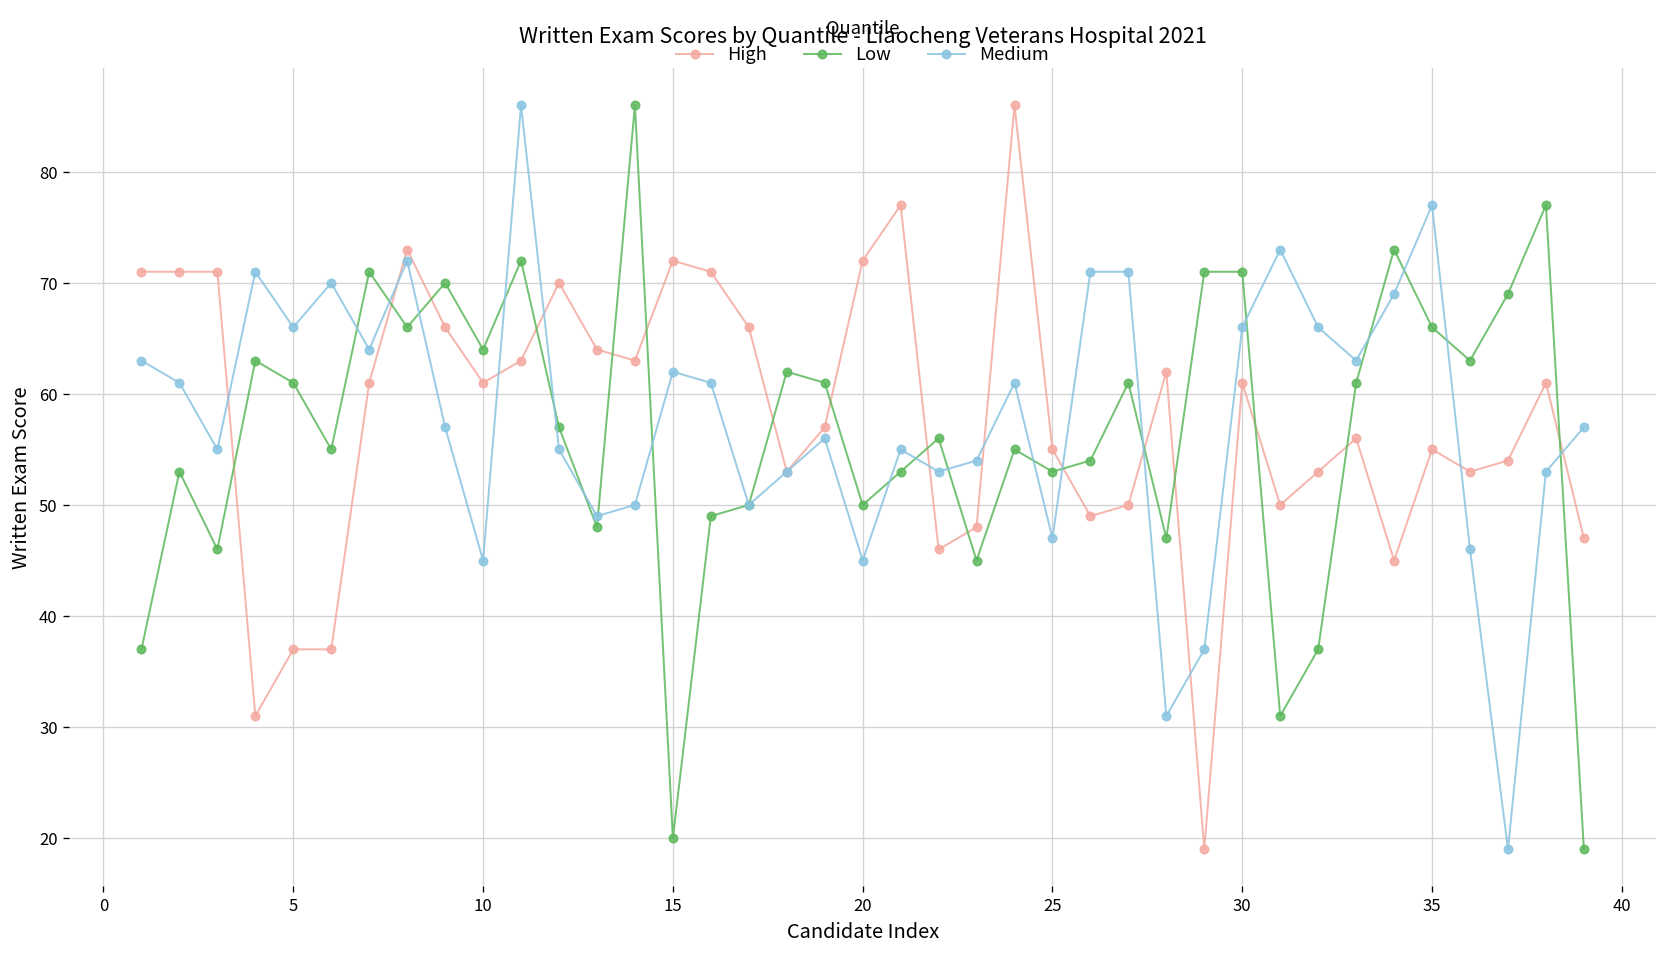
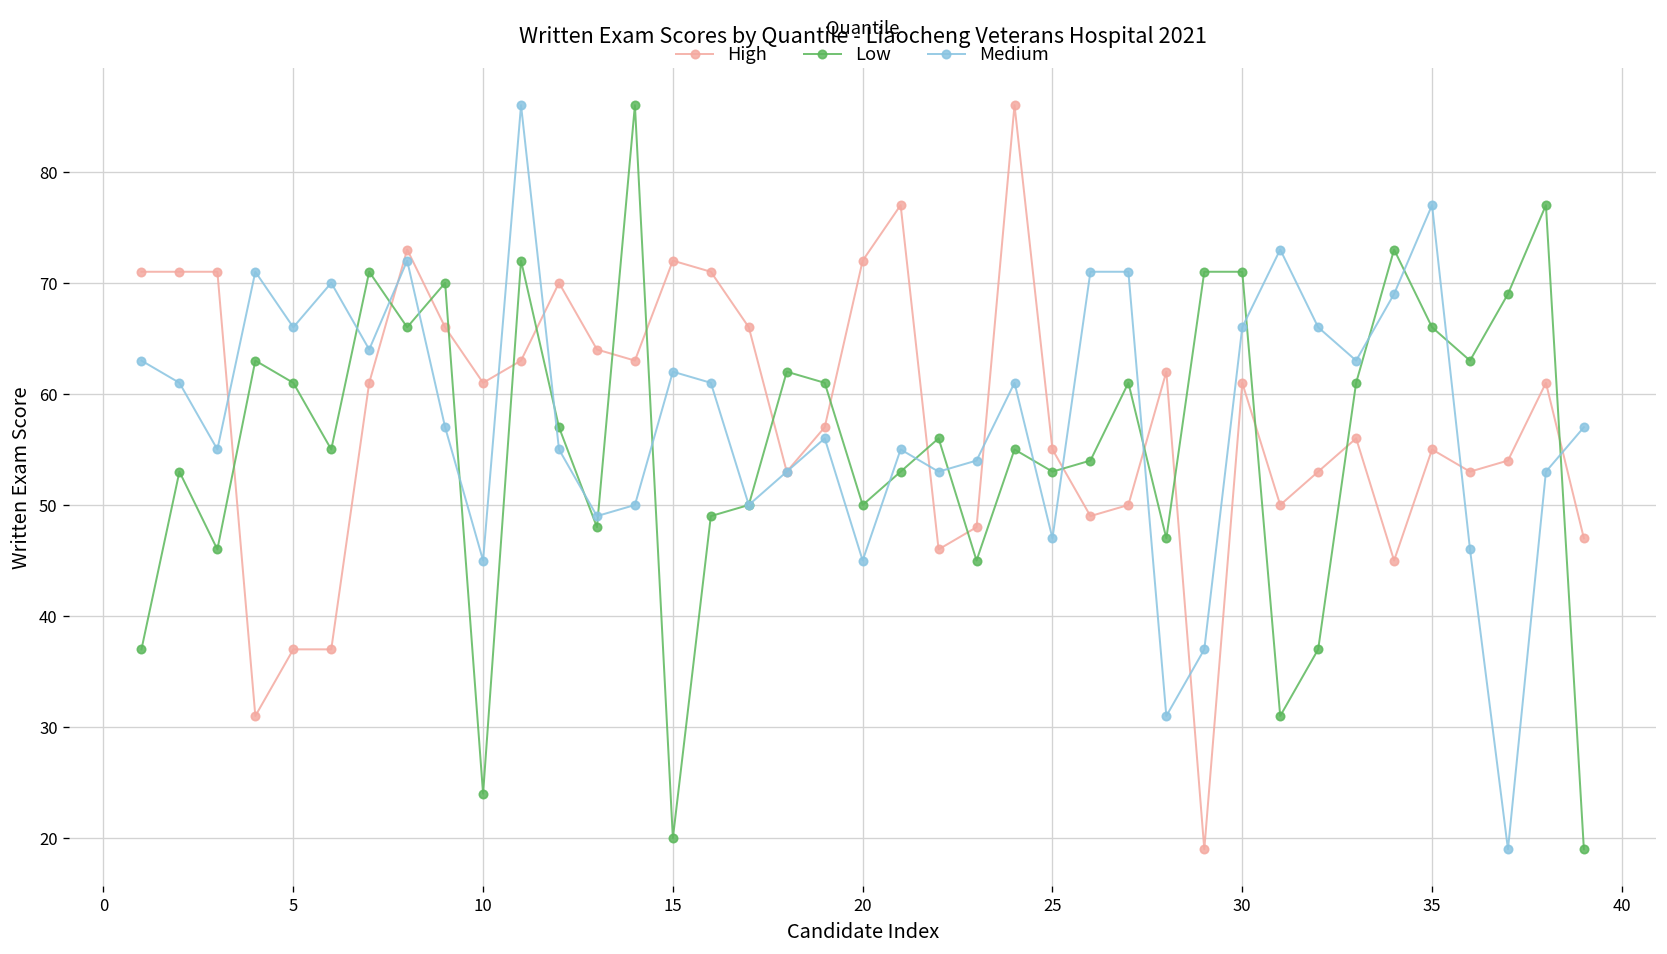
Low, 10: 64 -> 24
